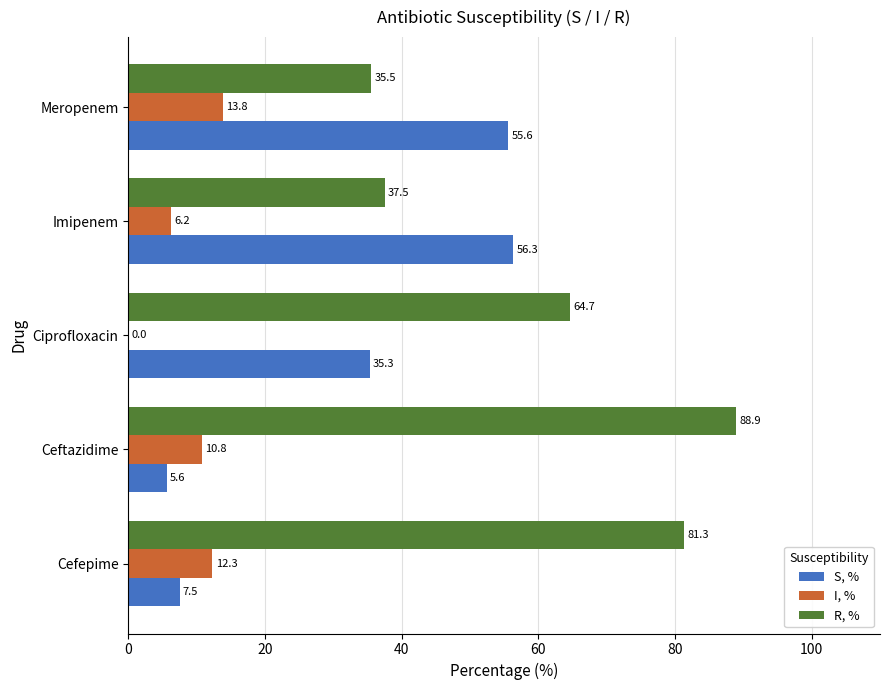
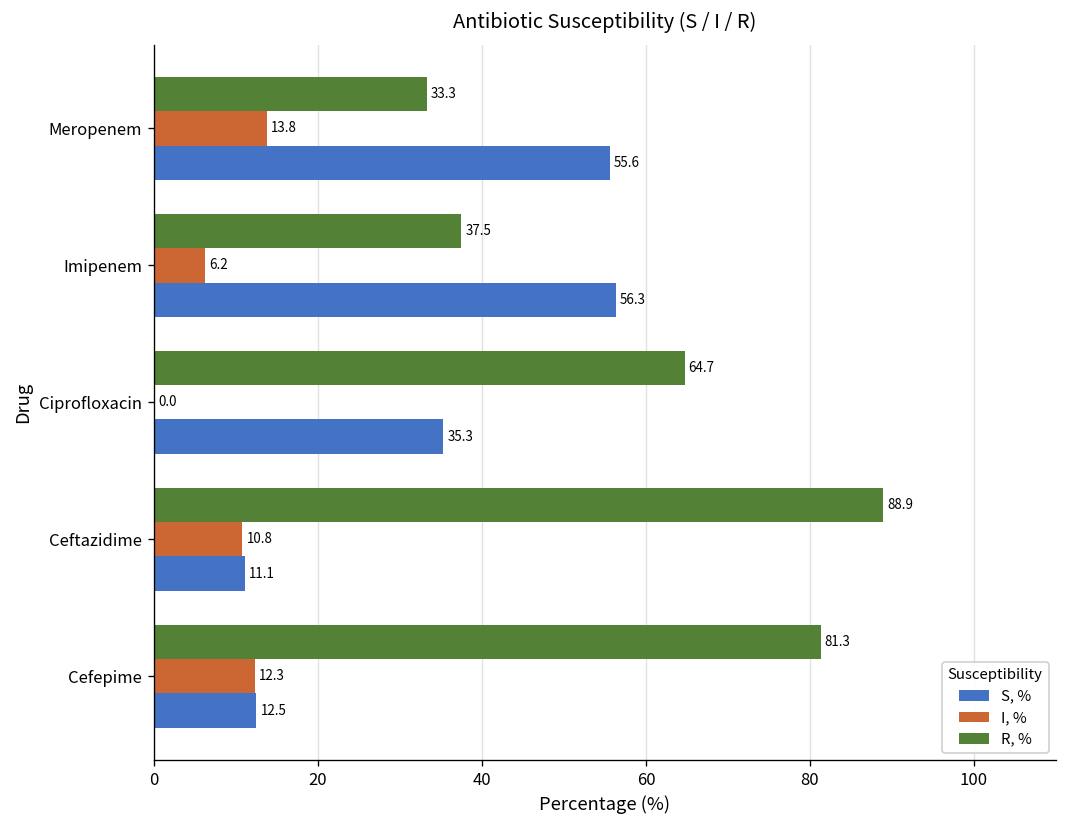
R, %, Meropenem: 35.5 -> 33.3
S, %, Ceftazidime: 5.6 -> 11.1
S, %, Cefepime: 7.5 -> 12.5
